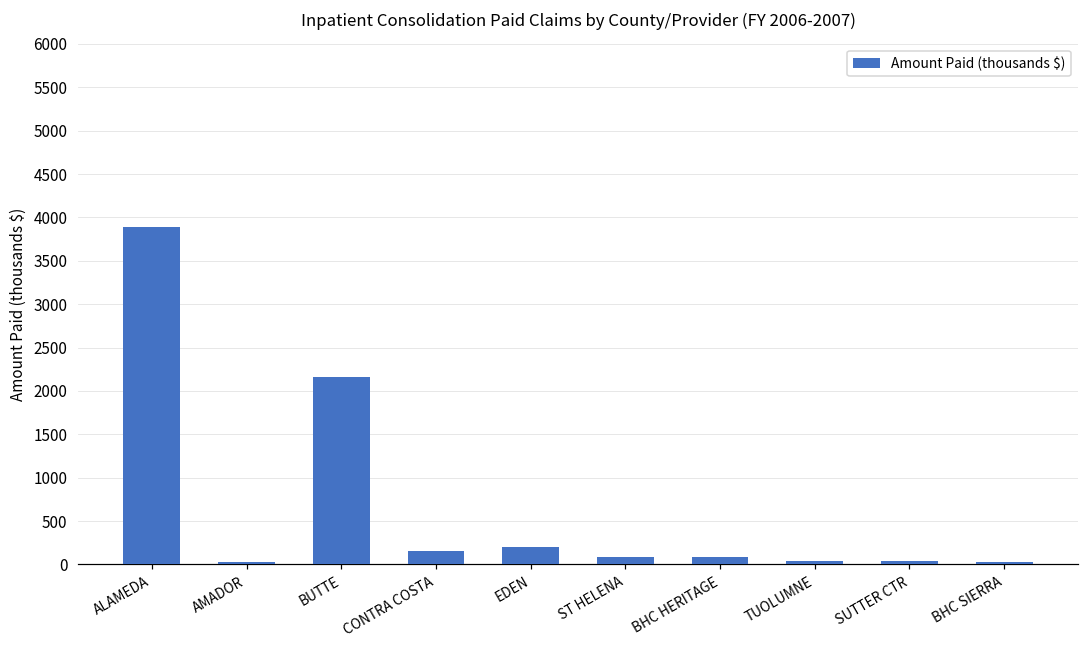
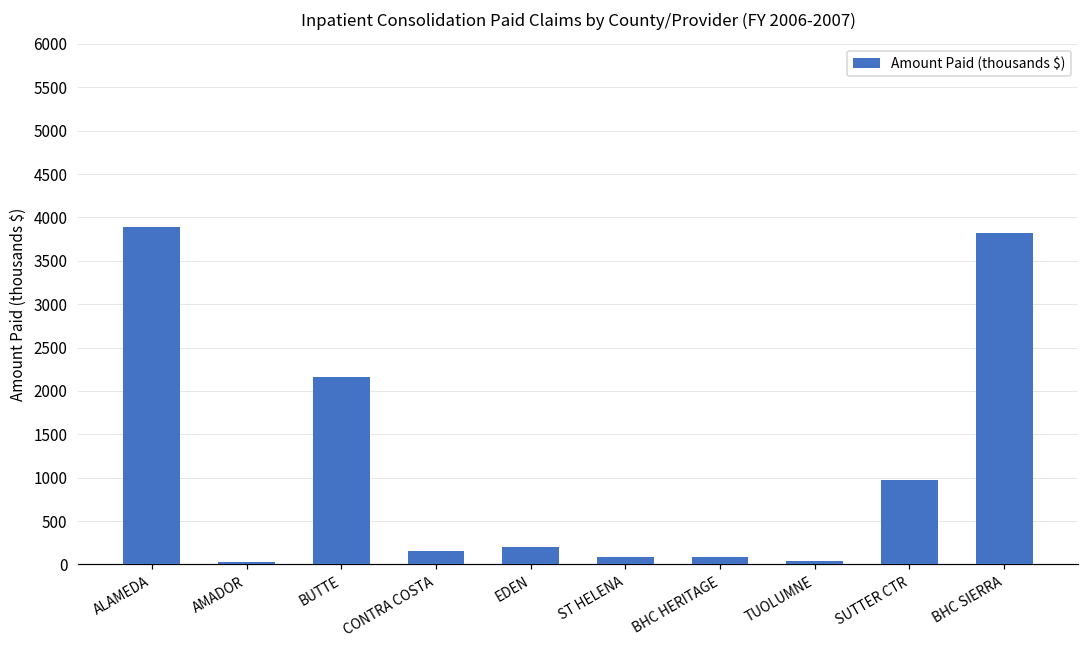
SUTTER CTR: 0 -> 1000
BHC SIERRA: 0 -> 3800
